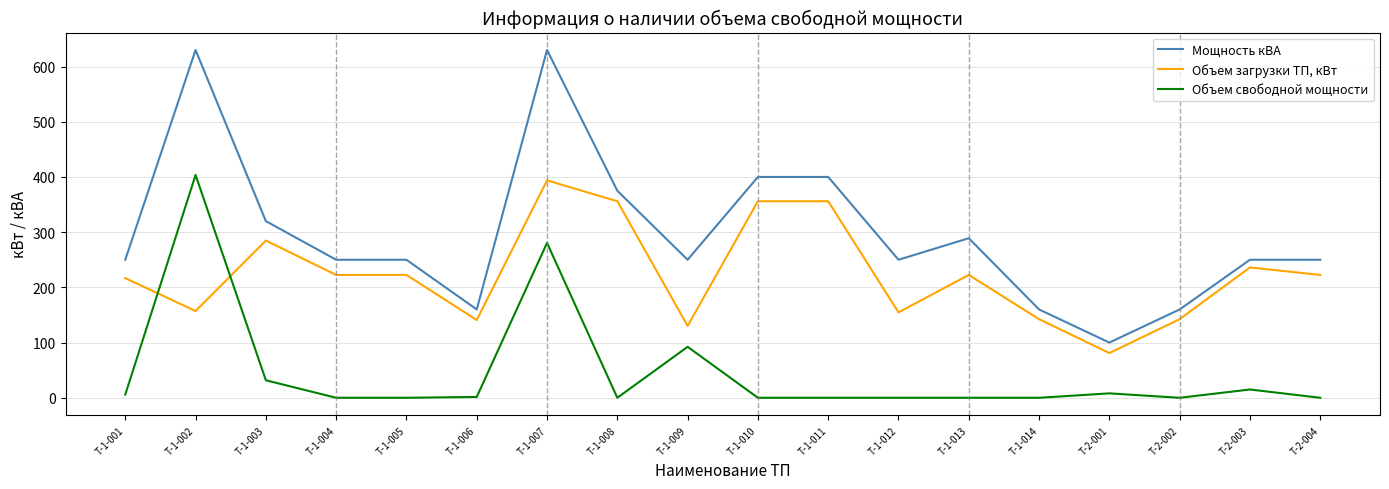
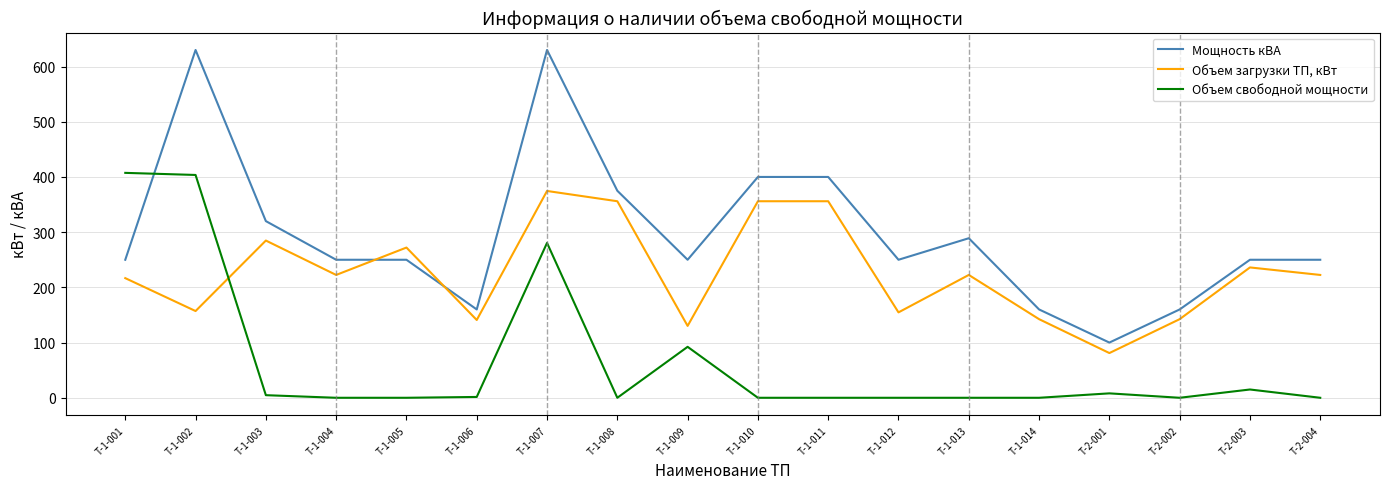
Объем свободной мощности, T-1-001: 10 -> 410
Объем свободной мощности, T-1-003: 30 -> 0
Объем загрузки ТП, кВт, T-1-005: 220 -> 270
Объем загрузки ТП, кВт, T-1-007: 390 -> 370
